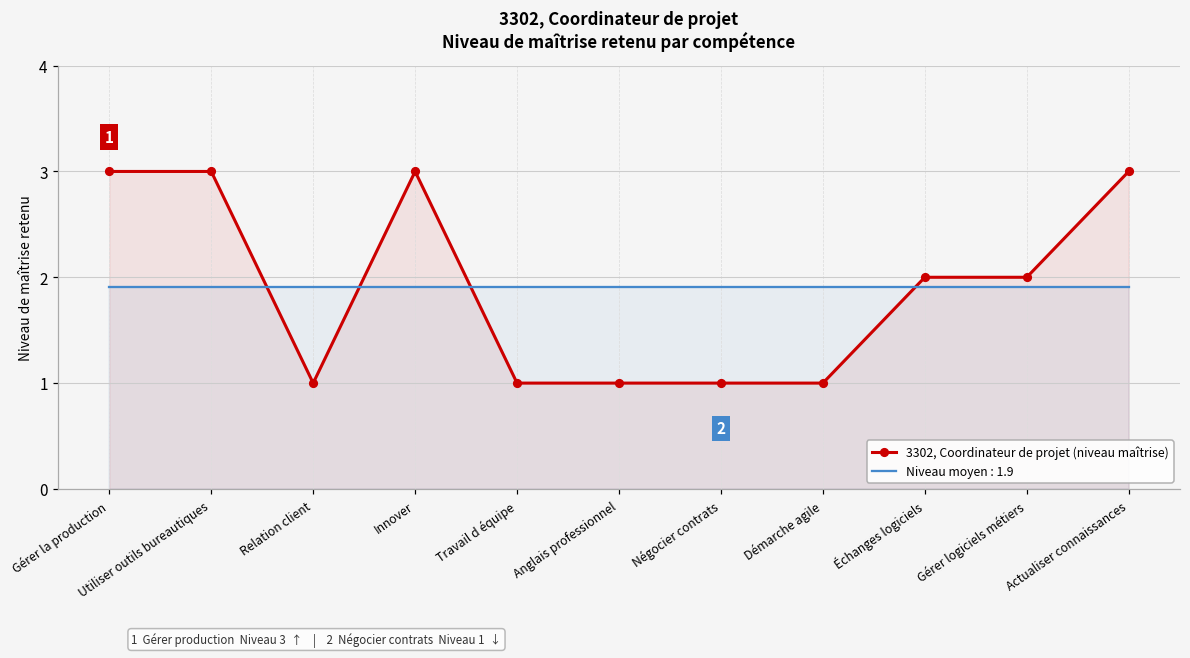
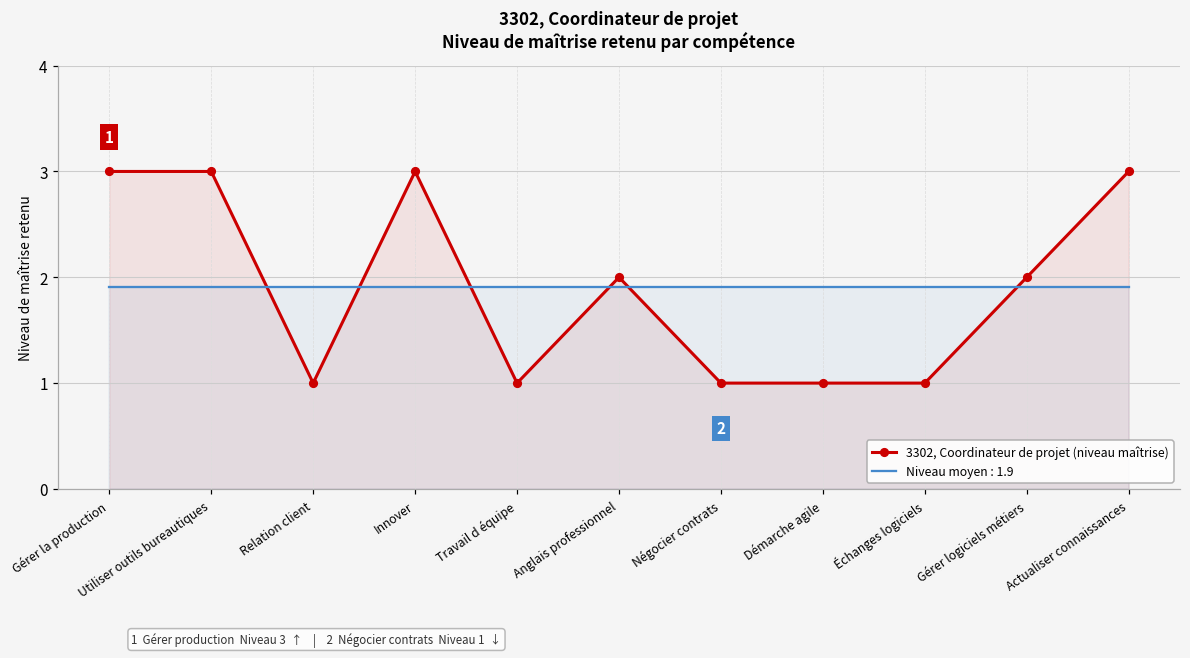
3302, Coordinateur de projet (niveau maîtrise), Anglais professionnel: 1 -> 2
3302, Coordinateur de projet (niveau maîtrise), Échanges logiciels: 2 -> 1
